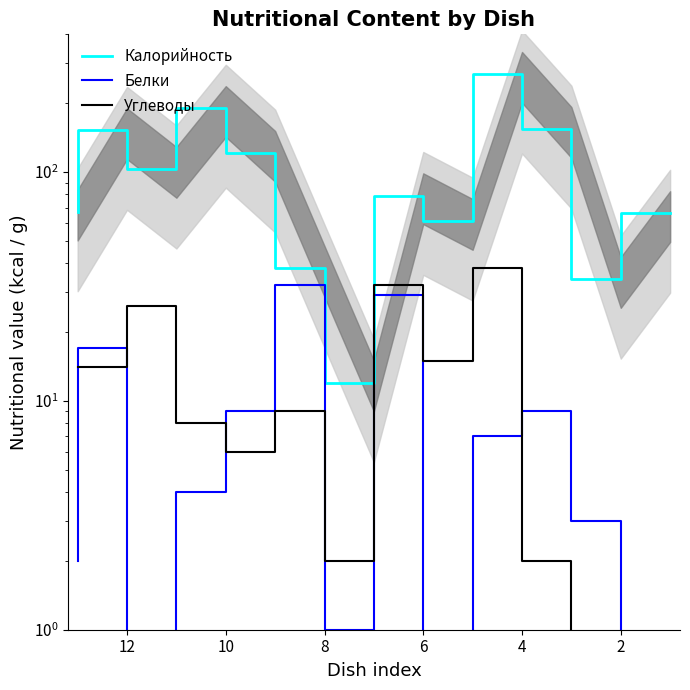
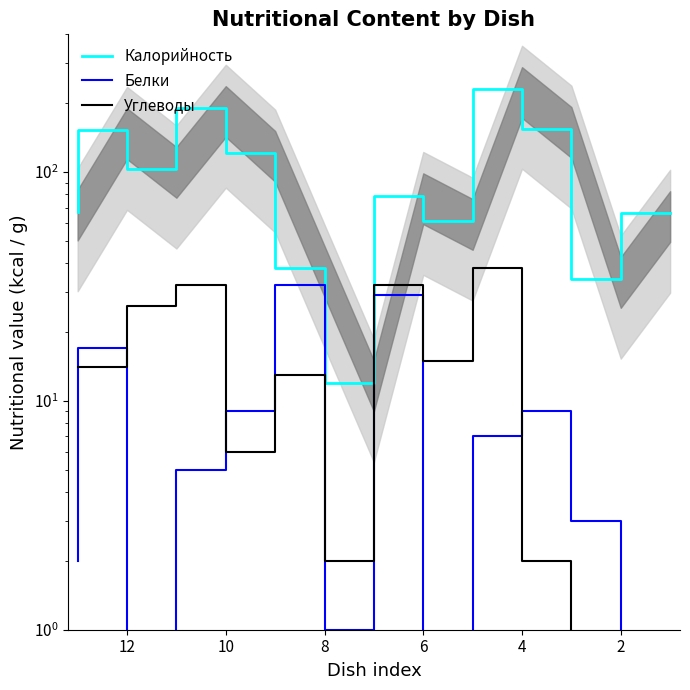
Белки, 10: 4 -> 5
Углеводы, 10: 8 -> 32
Углеводы, 8: 9 -> 13
Калорийность, 4: 270 -> 230
